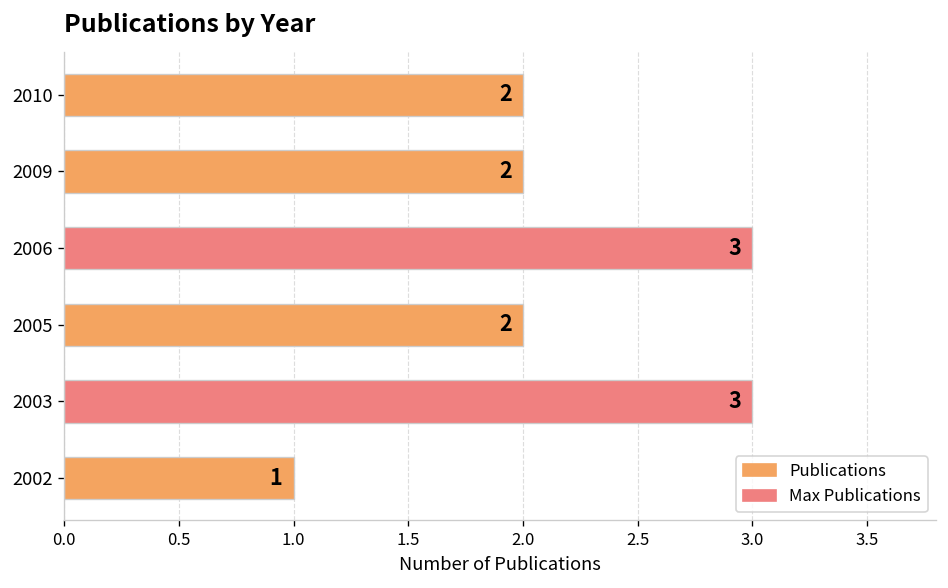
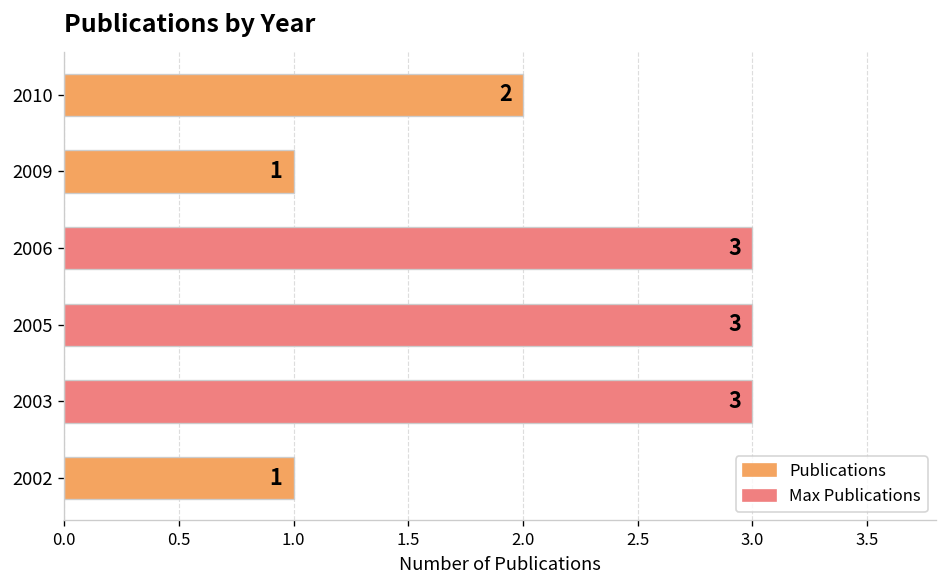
2009: 2 -> 1
2005: 2 -> 3
